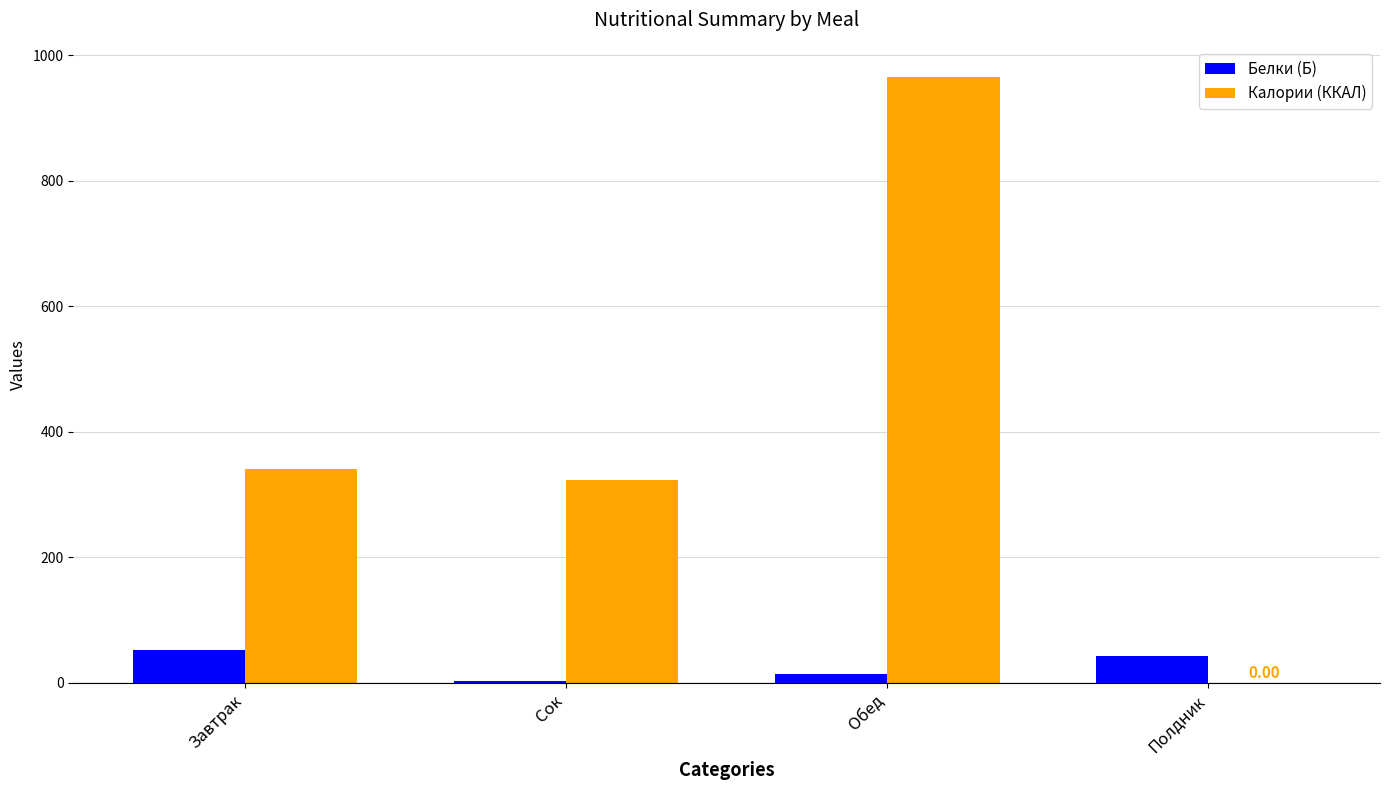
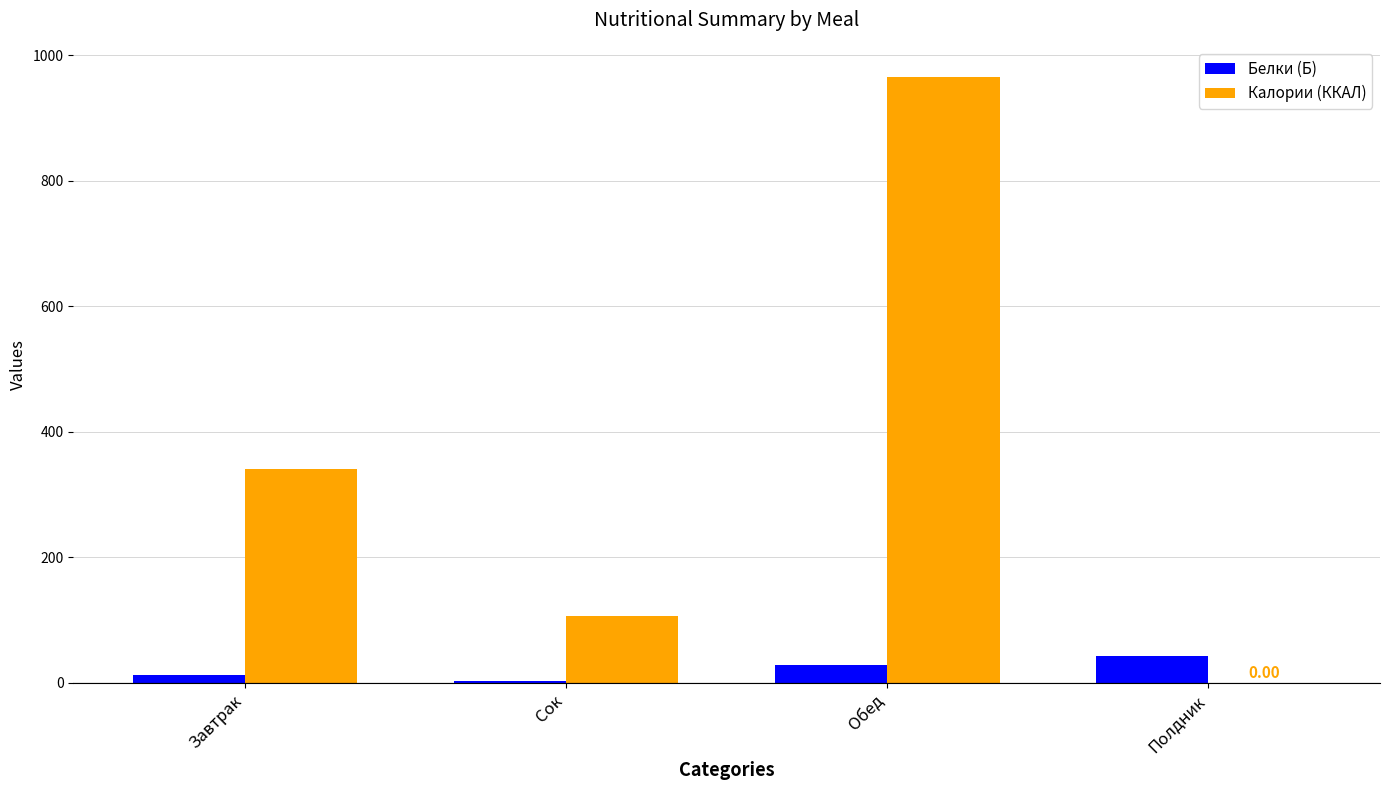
Белки (Б), Завтрак: 50 -> 10
Калории (ККАЛ), Сок: 320 -> 110
Белки (Б), Обед: 10 -> 30
